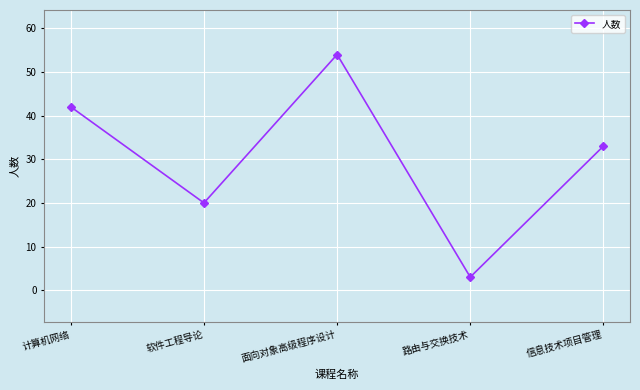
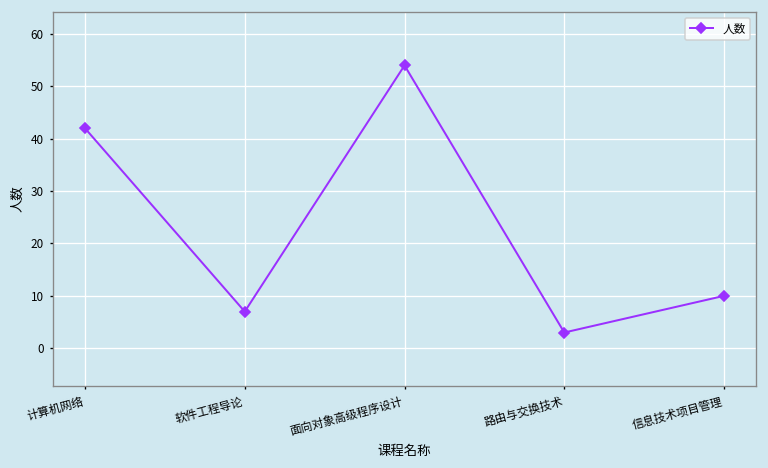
软件工程导论: 20 -> 7
信息技术项目管理: 33 -> 10
